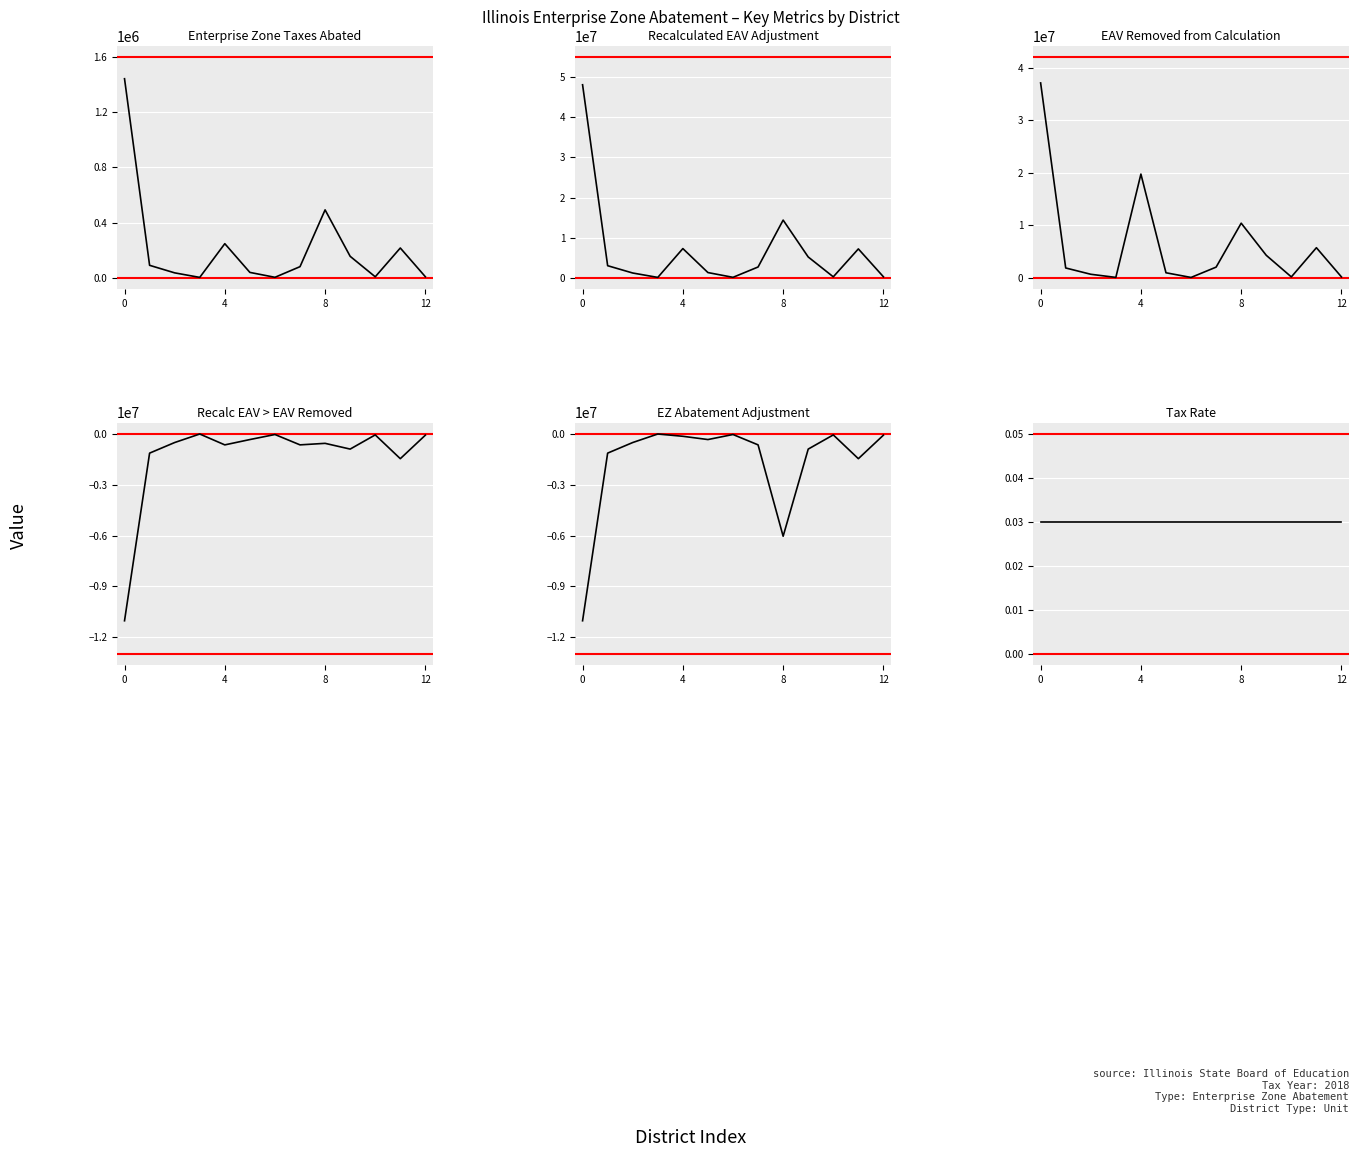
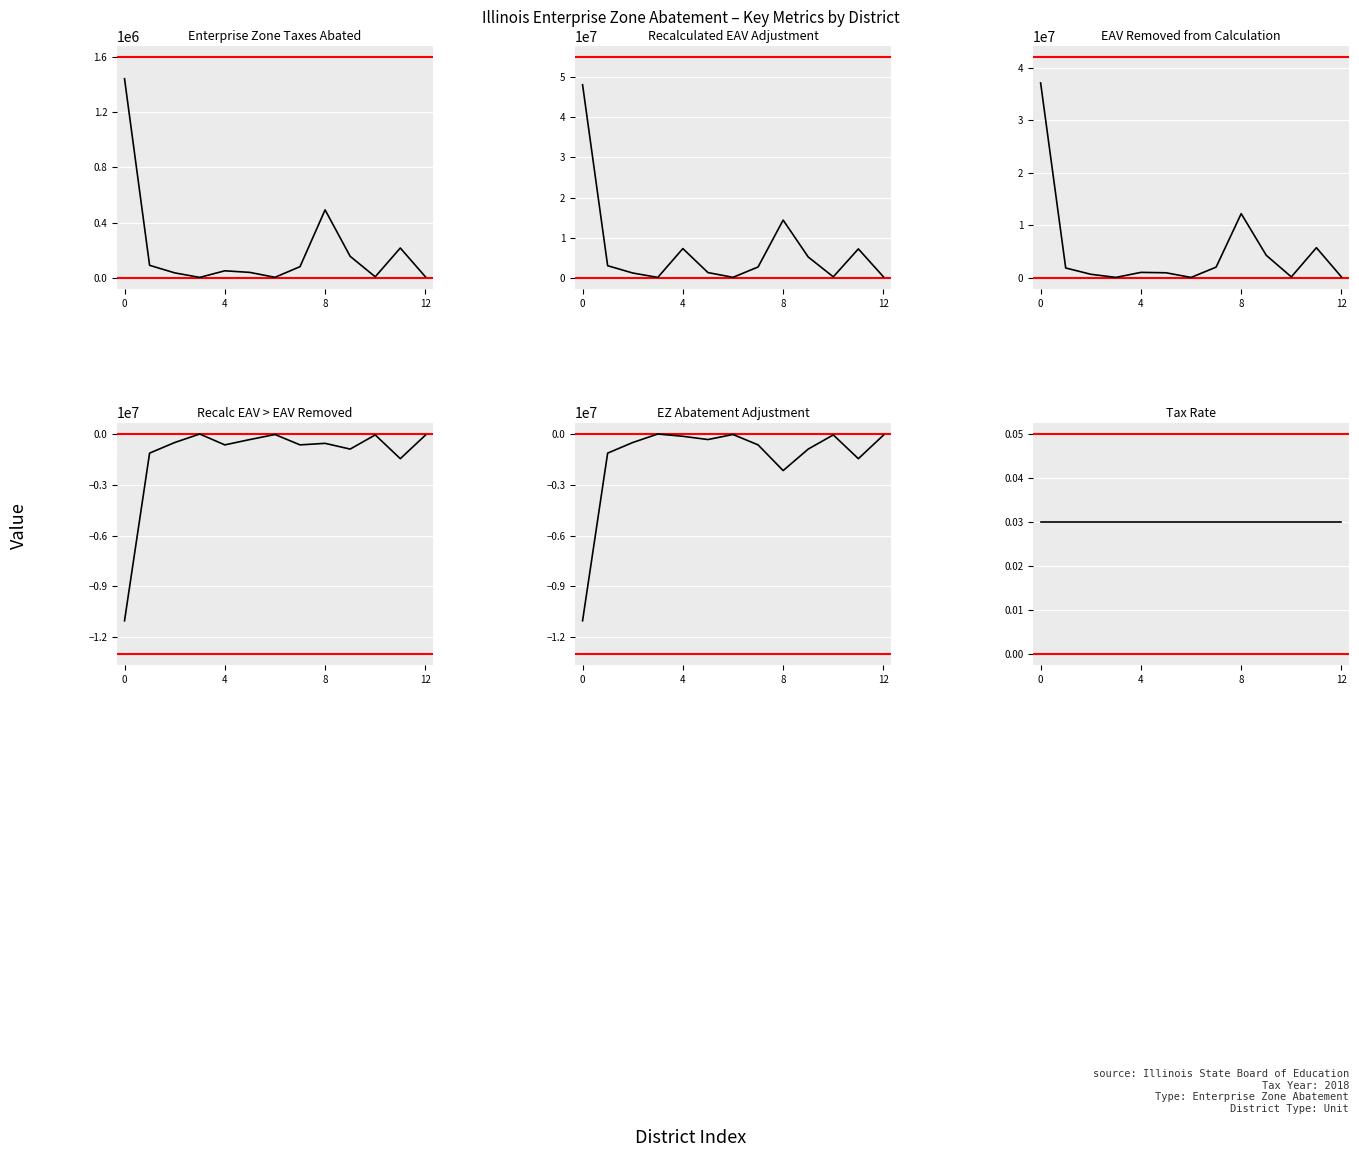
Enterprise Zone Taxes Abated, 4: 250000 -> 50000
EAV Removed from Calculation, 4: 20000000 -> 1000000
EAV Removed from Calculation, 8: 10000000 -> 12000000
EZ Abatement Adjustment, 8: -6000000 -> -2200000
